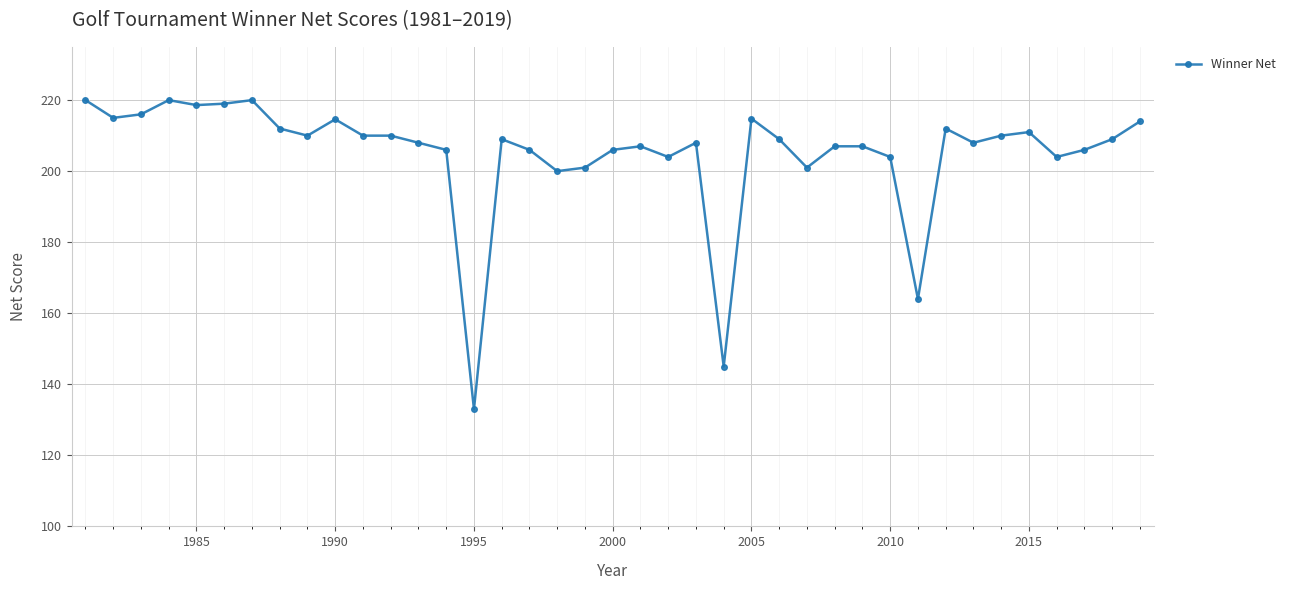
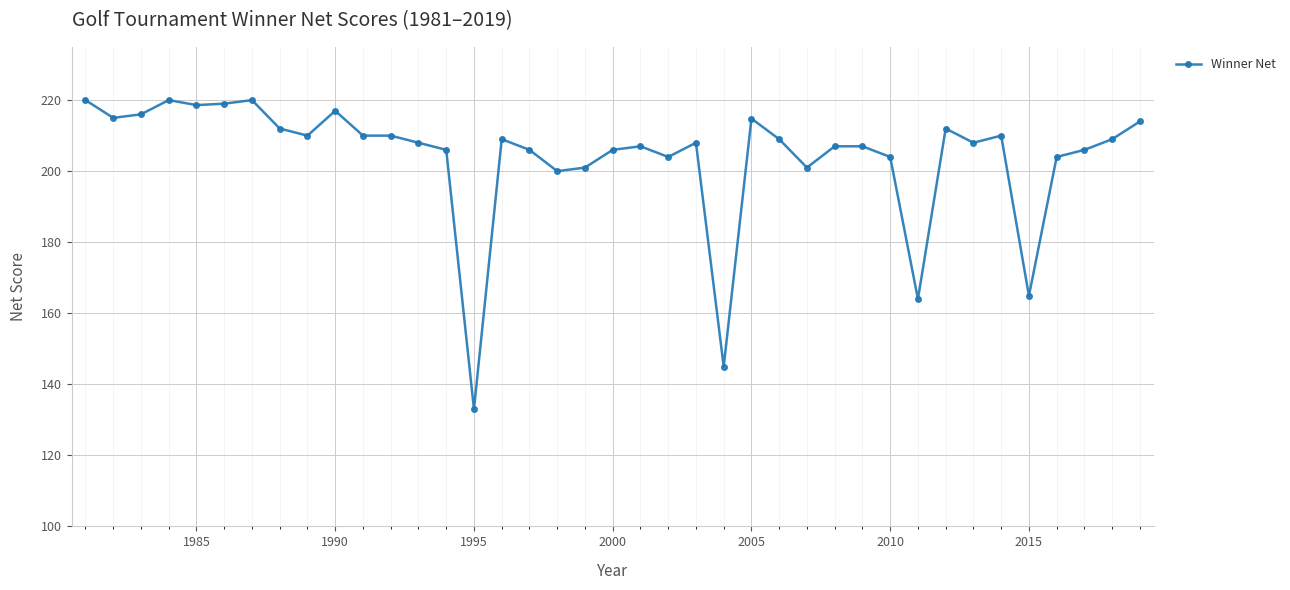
1990: 215 -> 217
2015: 211 -> 165
